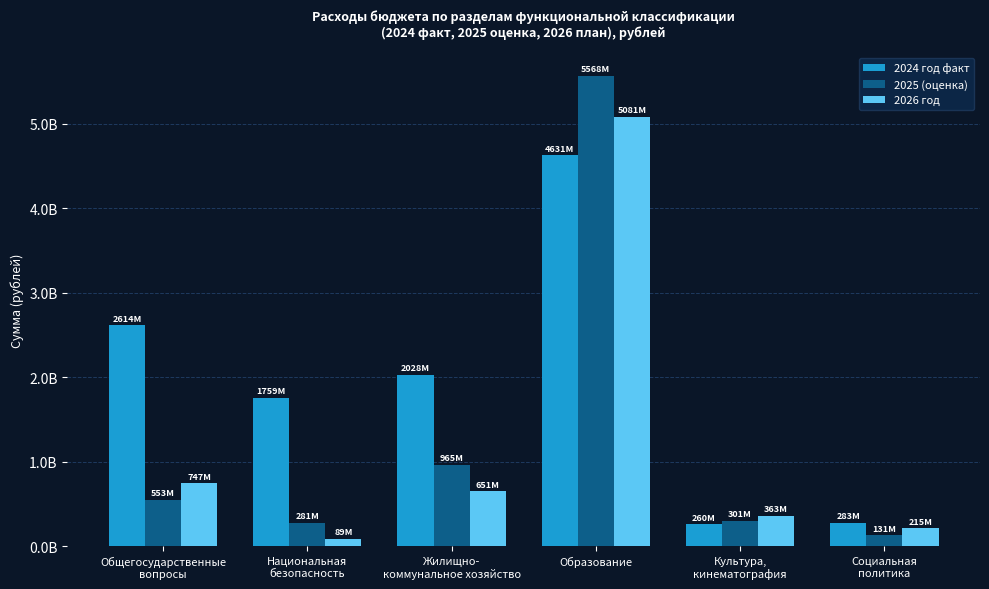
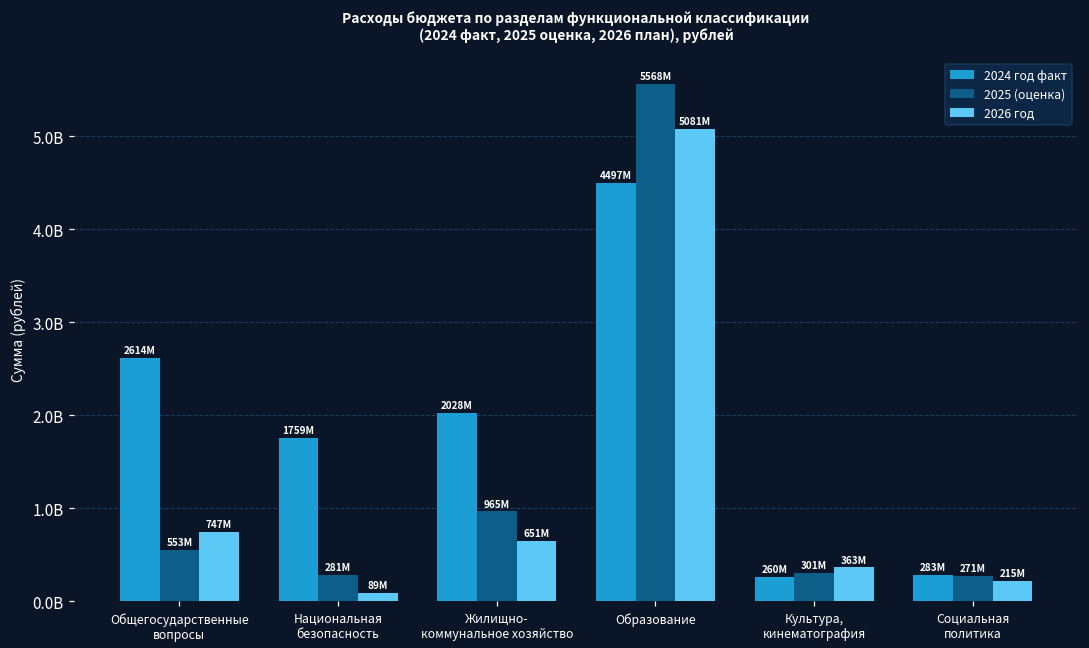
2024 год факт, Образование: 4631M -> 4497M
2025 (оценка), Социальная политика: 131M -> 271M
